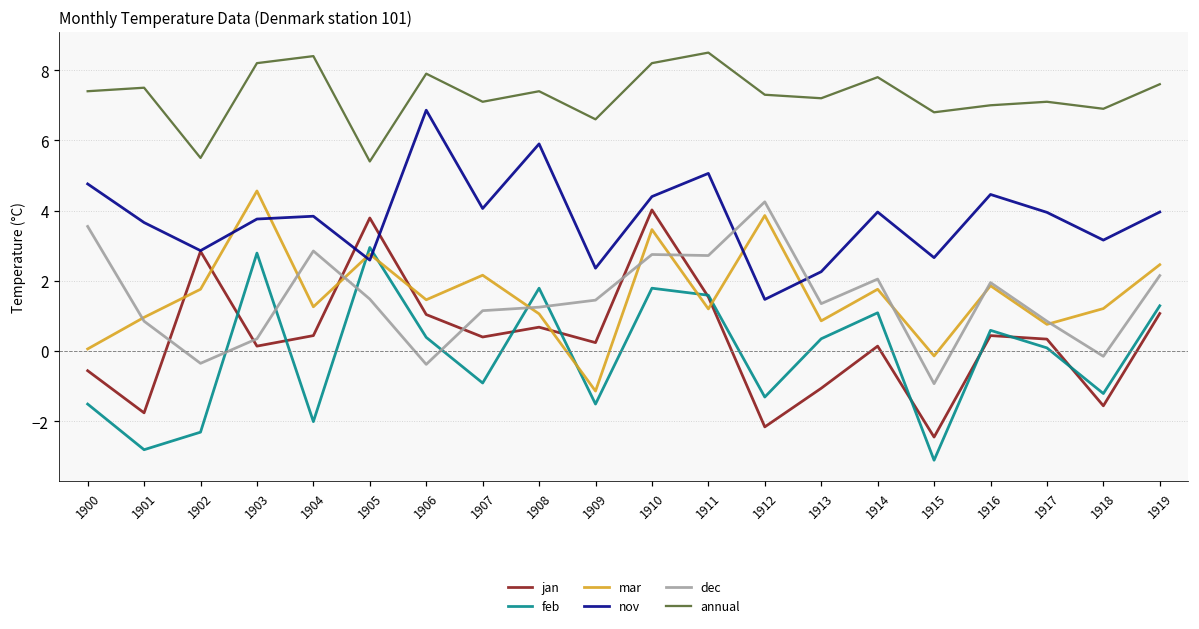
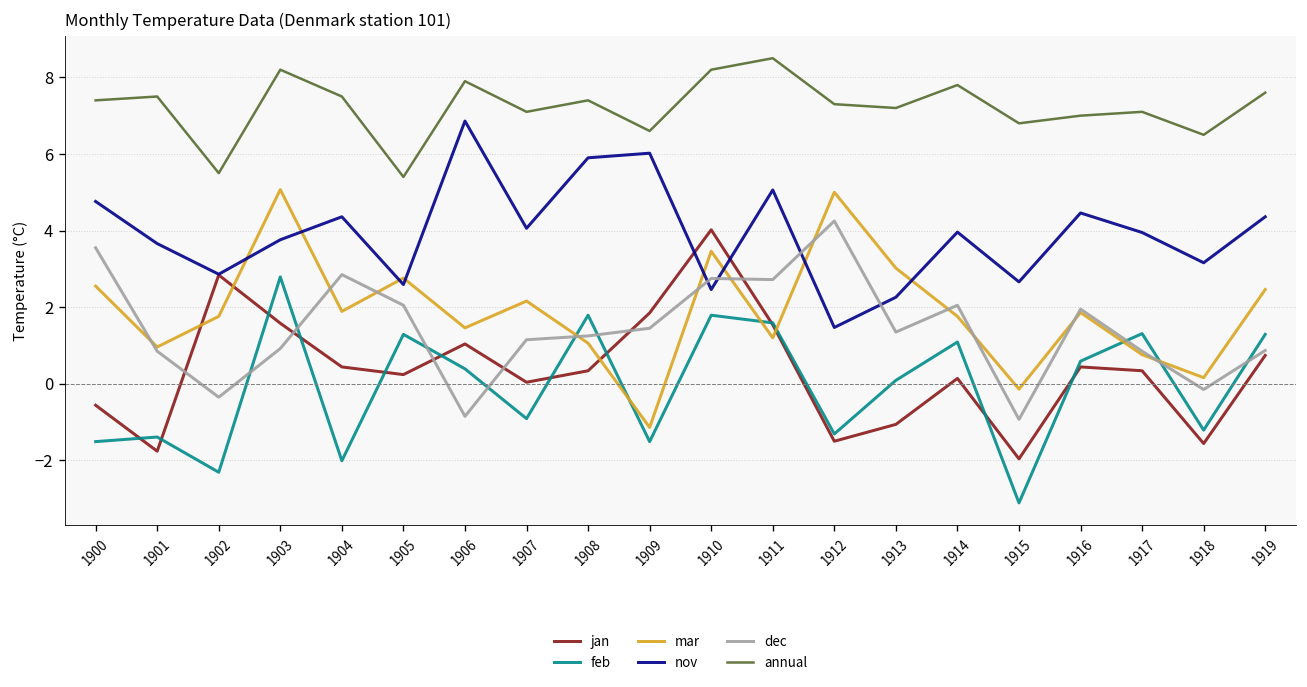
mar, 1900: 0.1 -> 2.6
feb, 1901: -2.8 -> -1.4
jan, 1903: 0.1 -> 1.6
mar, 1903: 4.6 -> 5.1
dec, 1903: 0.4 -> 0.9
mar, 1904: 1.3 -> 1.9
nov, 1904: 3.8 -> 4.4
annual, 1904: 8.4 -> 7.5
jan, 1905: 3.8 -> 0.2
feb, 1905: 3.0 -> 1.3
dec, 1905: 1.5 -> 2.1
dec, 1906: -0.4 -> -0.9
jan, 1907: 0.4 -> 0.0
jan, 1908: 0.7 -> 0.3
jan, 1909: 0.2 -> 1.9
nov, 1909: 2.4 -> 6.0
nov, 1910: 4.4 -> 2.5
jan, 1912: -2.2 -> -1.5
mar, 1912: 3.9 -> 5.0
feb, 1913: 0.4 -> 0.1
mar, 1913: 0.9 -> 3.0
jan, 1915: -2.5 -> -2.0
feb, 1917: 0.1 -> 1.3
mar, 1918: 1.2 -> 0.2
annual, 1918: 6.9 -> 6.5
jan, 1919: 1.1 -> 0.7
nov, 1919: 4.0 -> 4.4
dec, 1919: 2.2 -> 0.9
